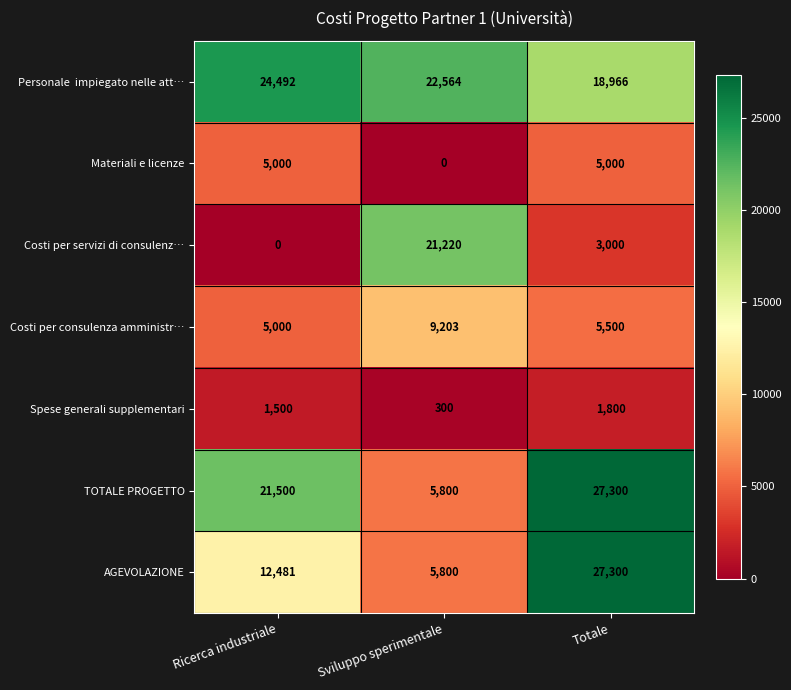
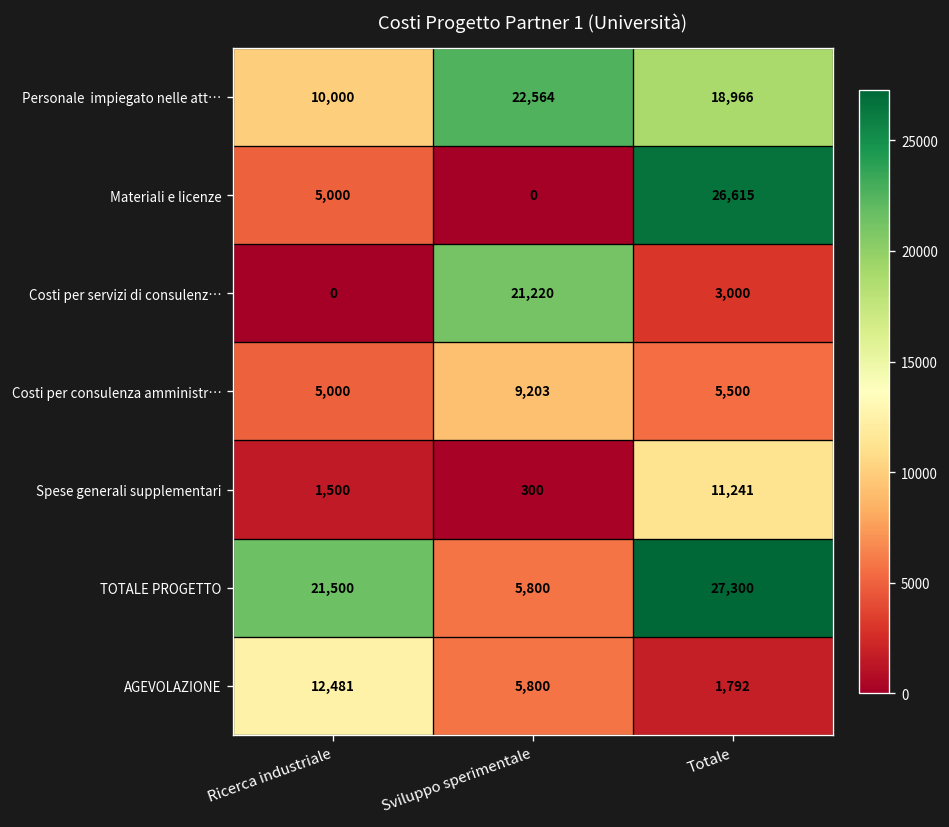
Personale impiegato nelle att…, Ricerca industriale: 24,492 -> 10,000
Materiali e licenze, Totale: 5,000 -> 26,615
Spese generali supplementari, Totale: 1,800 -> 11,241
AGEVOLAZIONE, Totale: 27,300 -> 1,792
